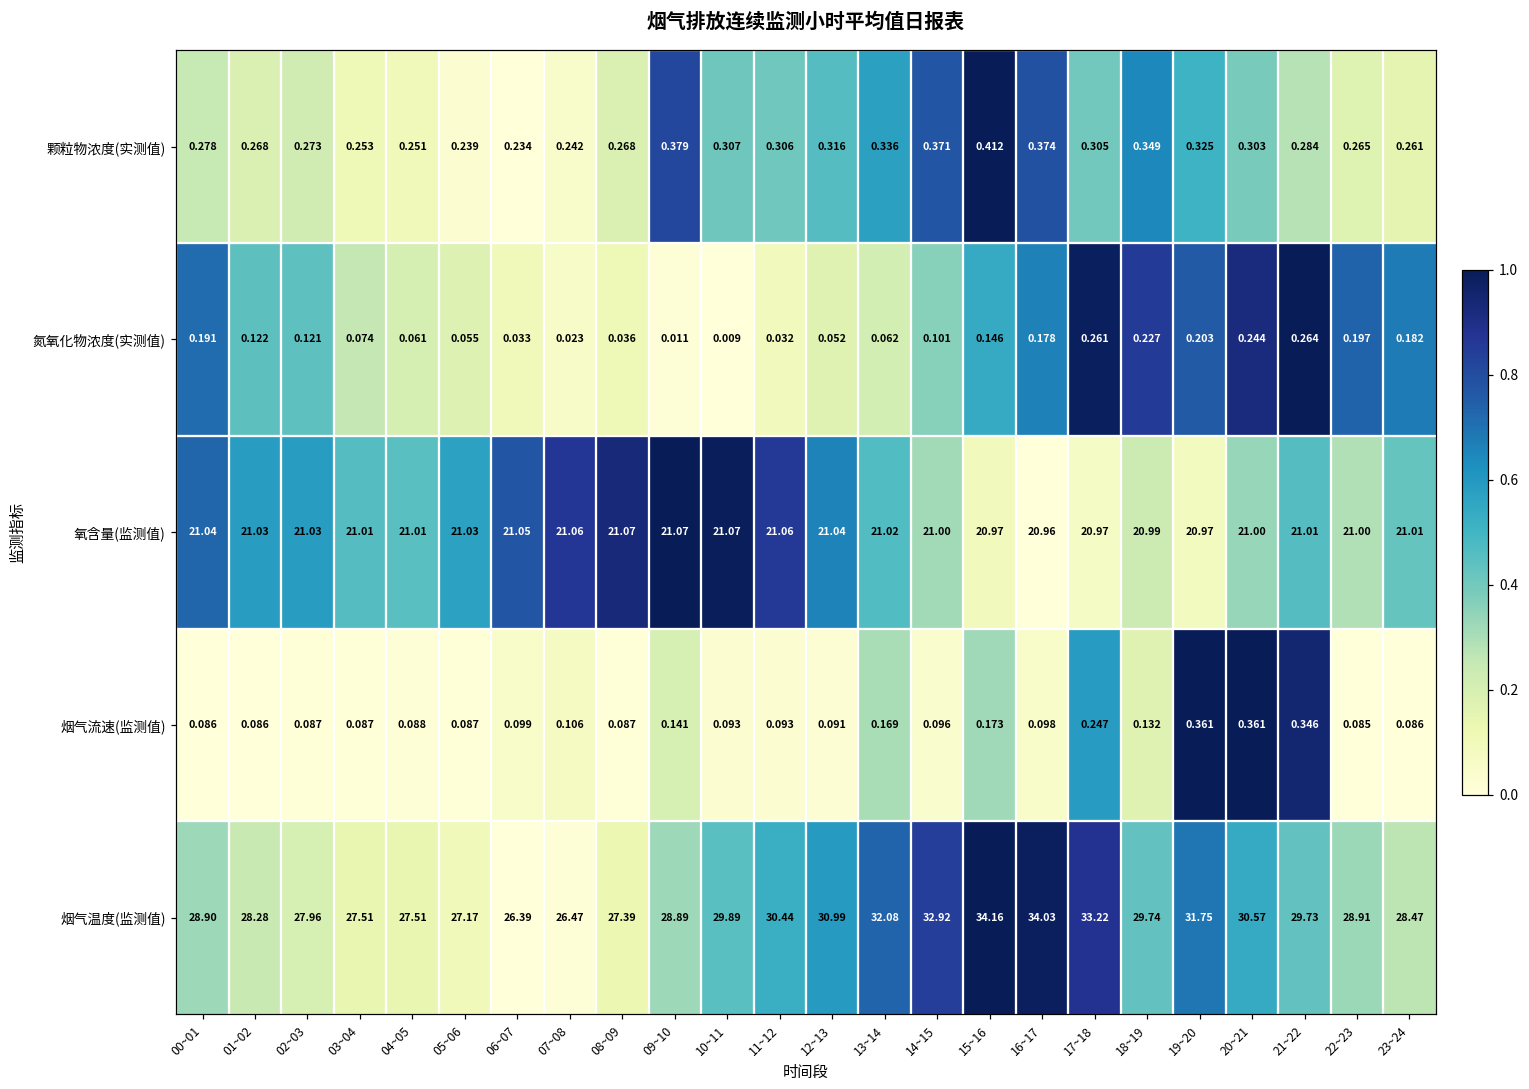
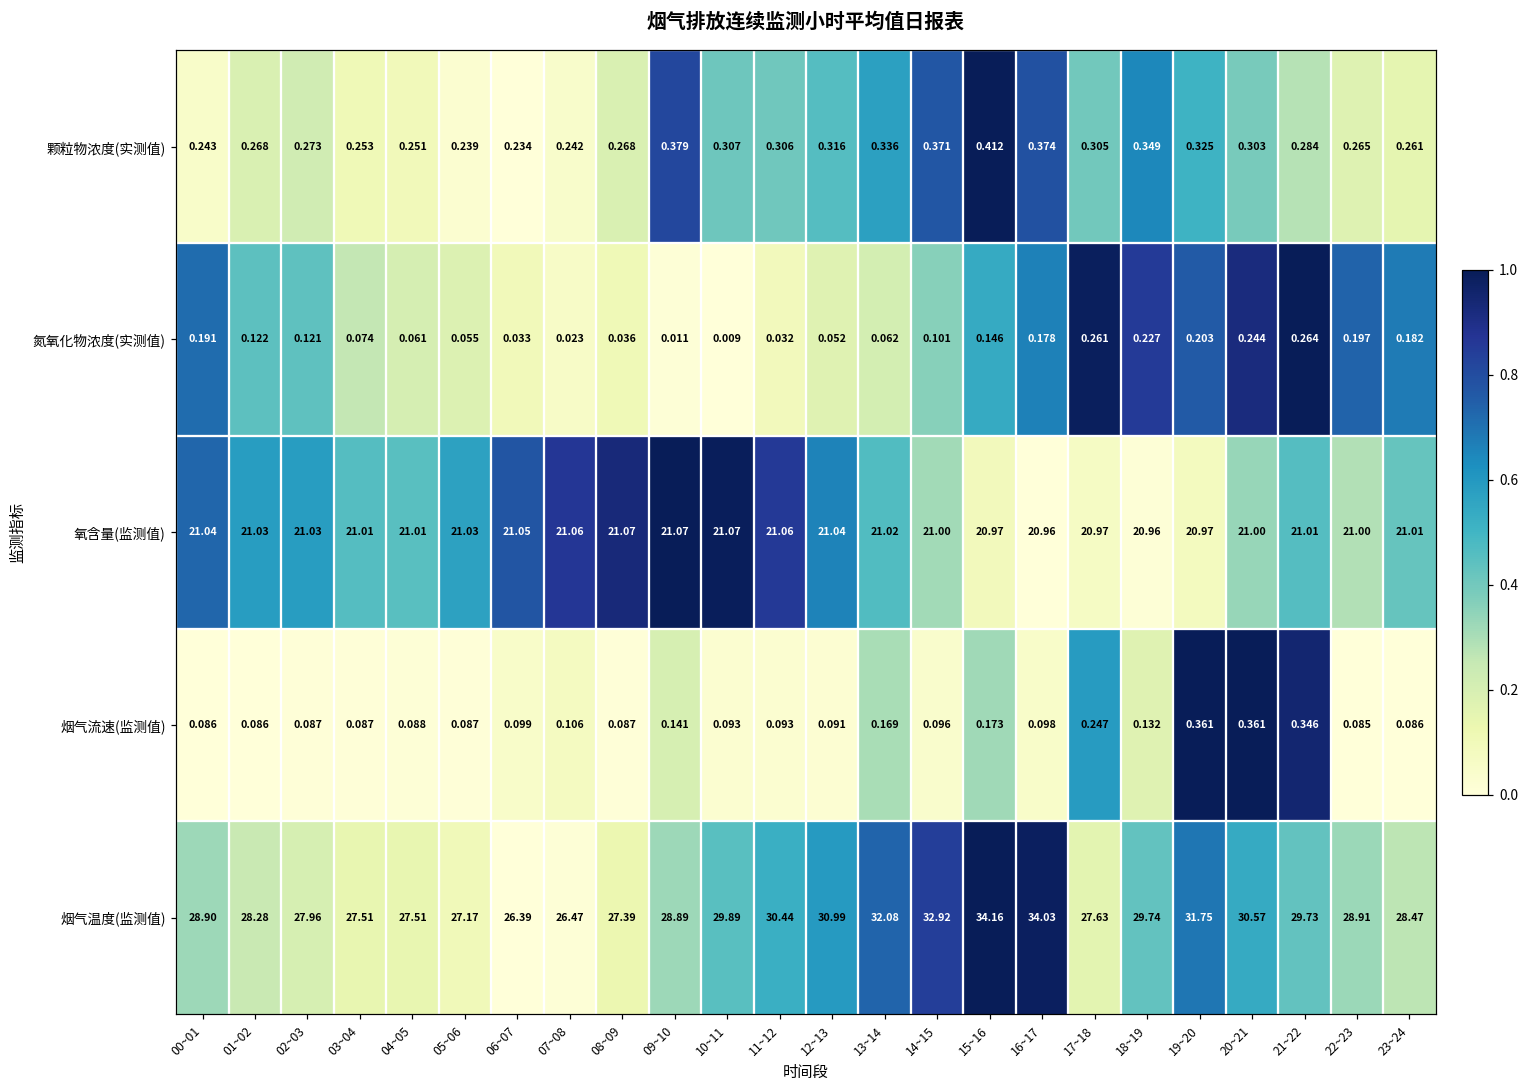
颗粒物浓度(实测值), 00~01: 0.278 -> 0.243
氧含量(监测值), 18~19: 20.99 -> 20.96
烟气温度(监测值), 17~18: 33.22 -> 27.63
